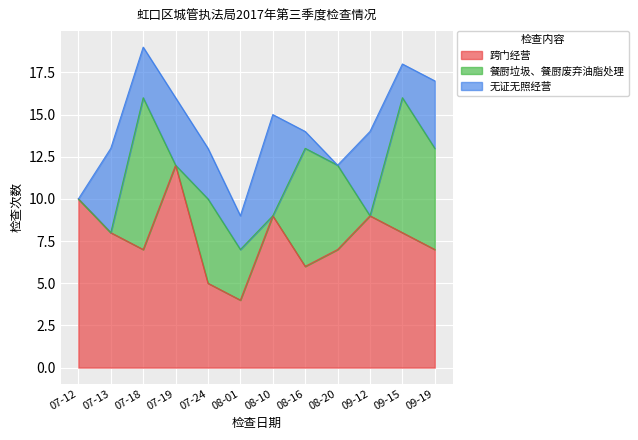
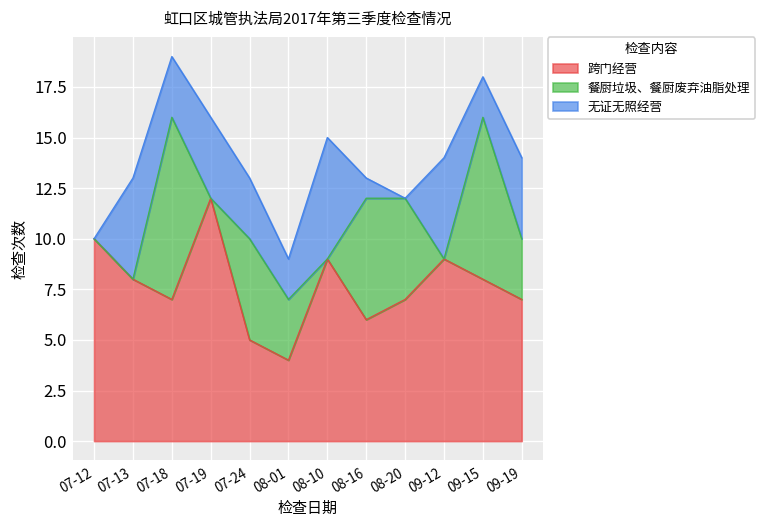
餐厨垃圾、餐厨废弃油脂处理, 08-16: 7 -> 6
餐厨垃圾、餐厨废弃油脂处理, 09-19: 6 -> 3
